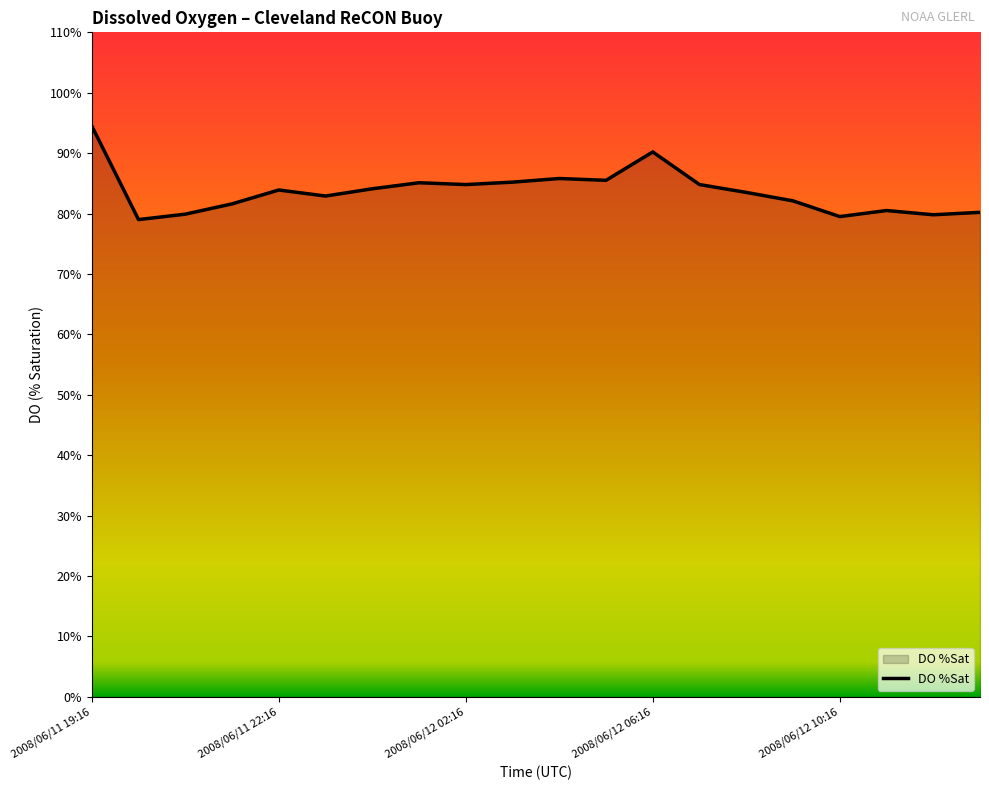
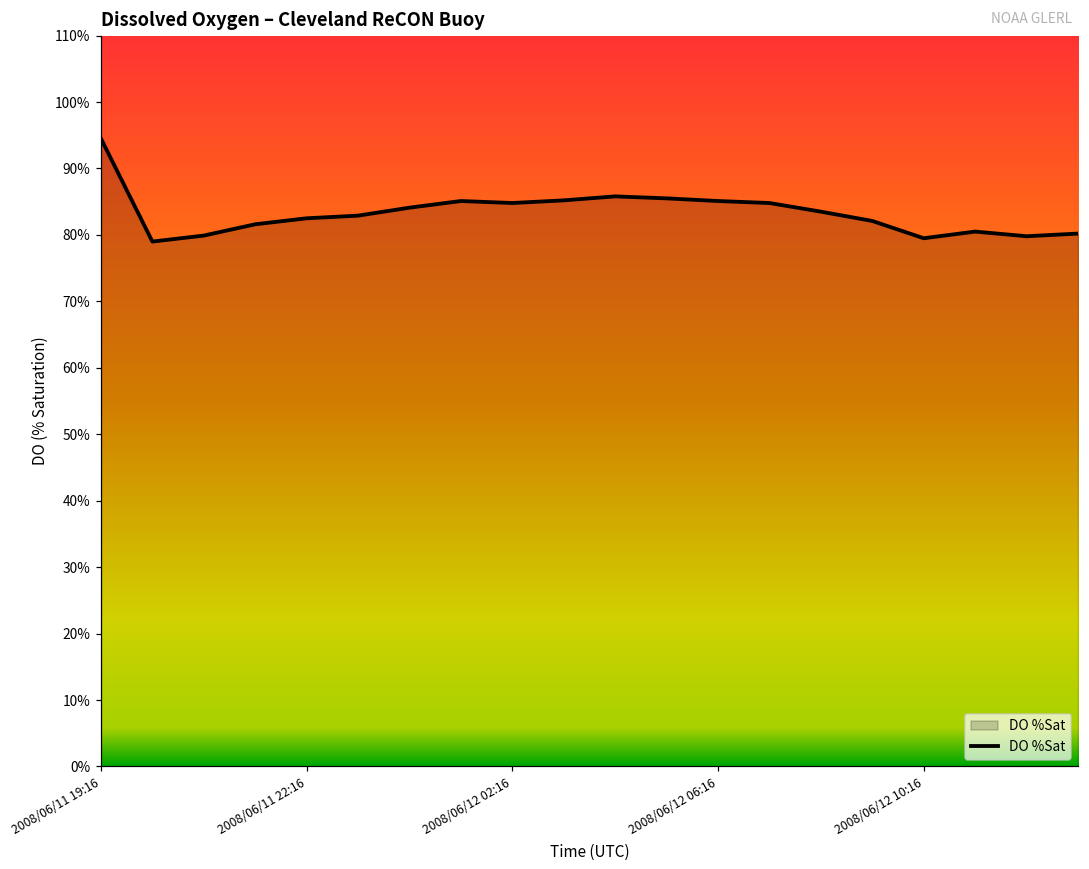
2008/06/11 22:16: 84% -> 83%
2008/06/12 06:16: 90% -> 85%
